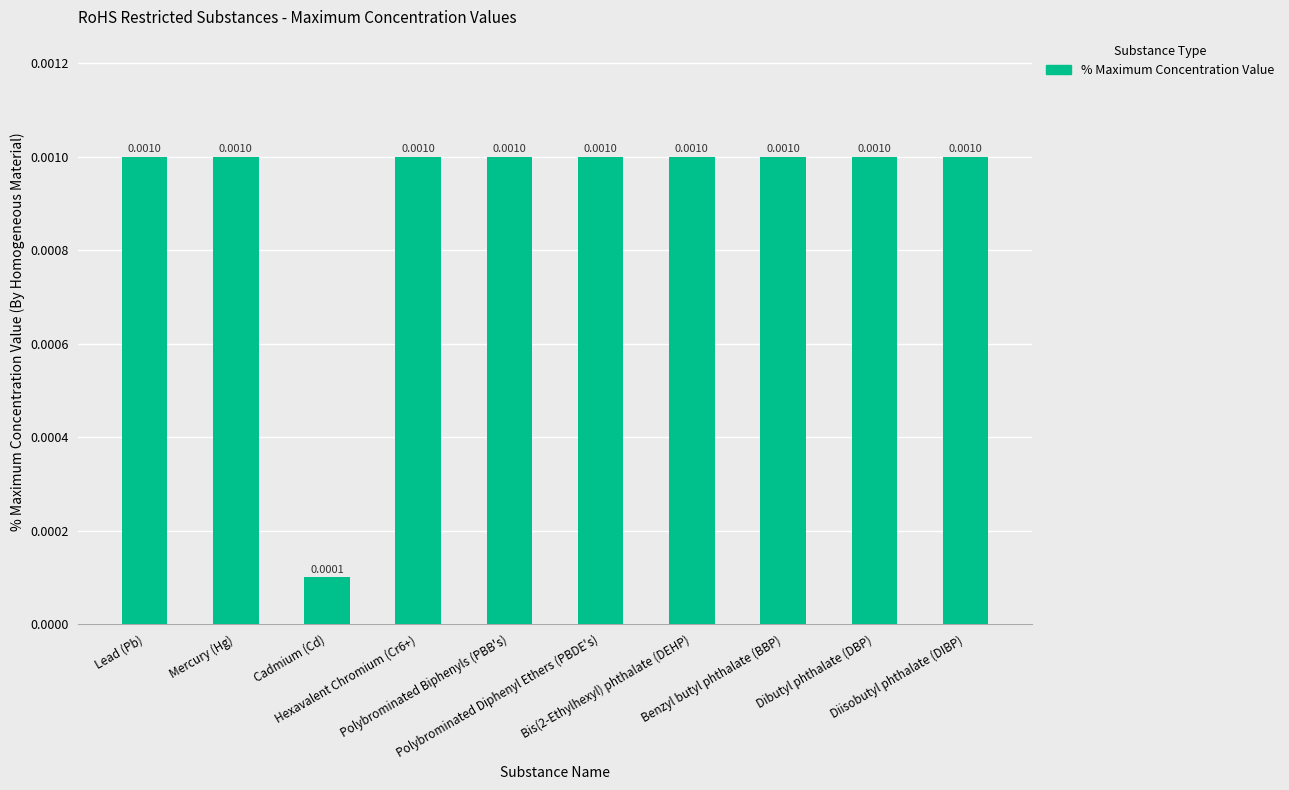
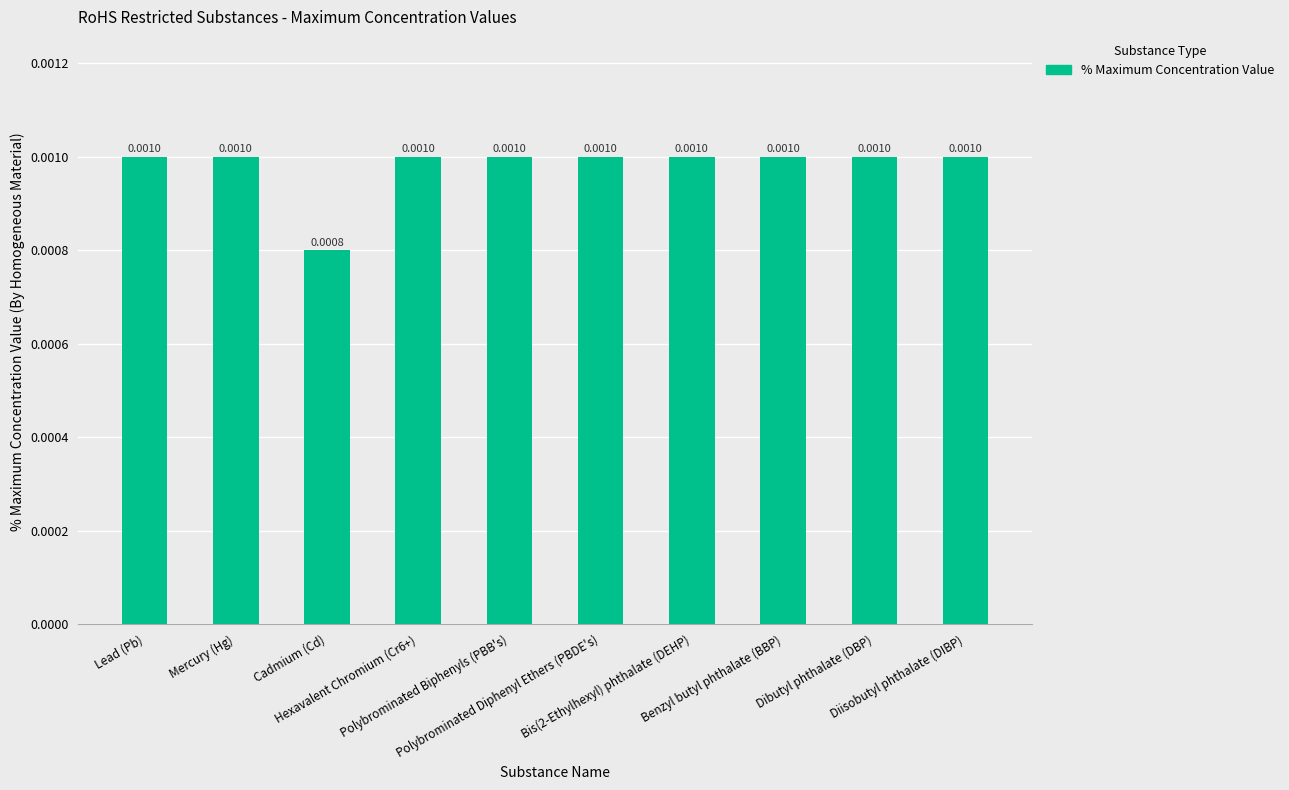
Cadmium (Cd): 0.0001 -> 0.0008
